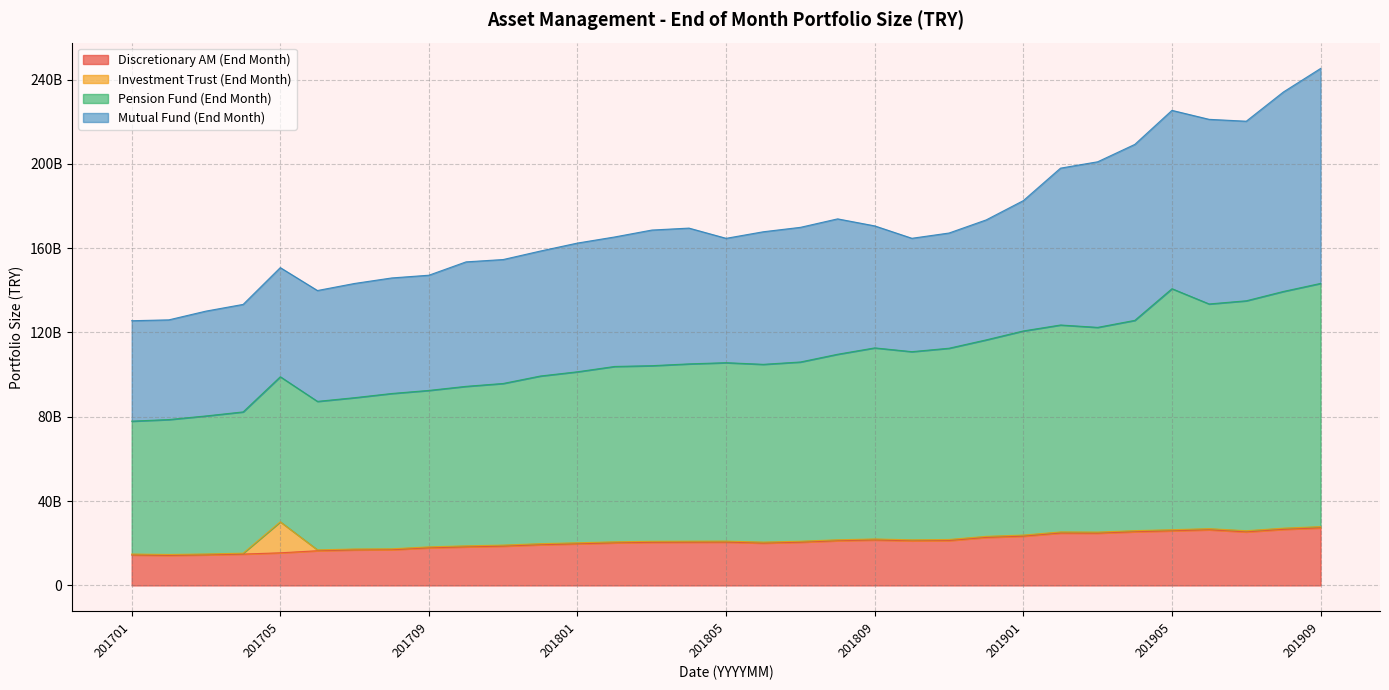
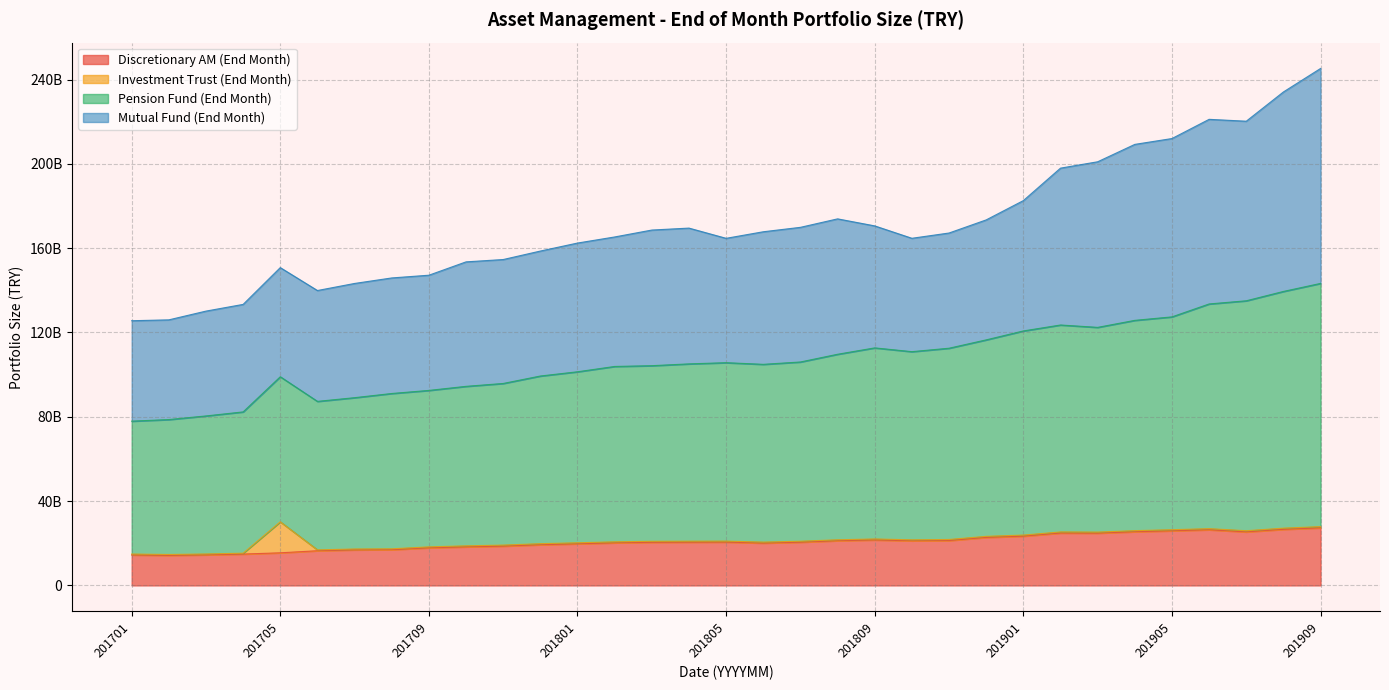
Pension Fund (End Month), 201905: 114000000000 -> 101000000000
